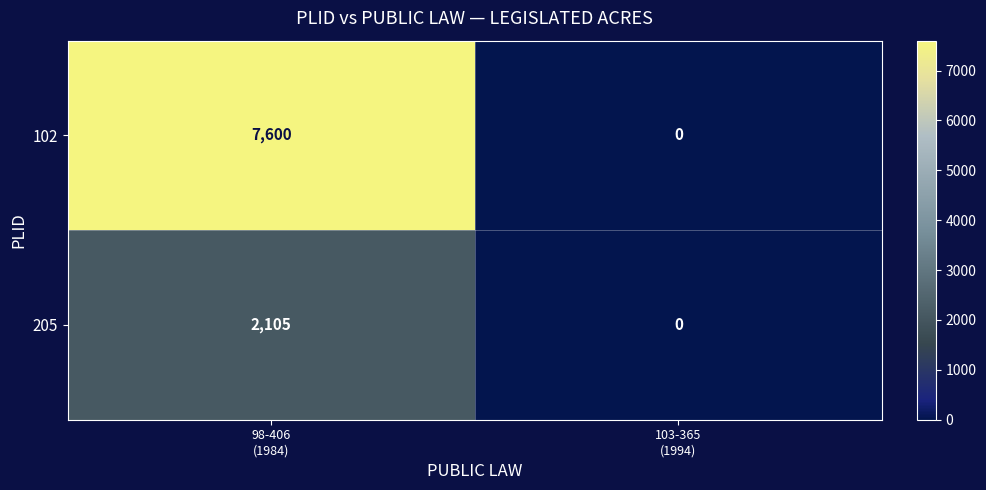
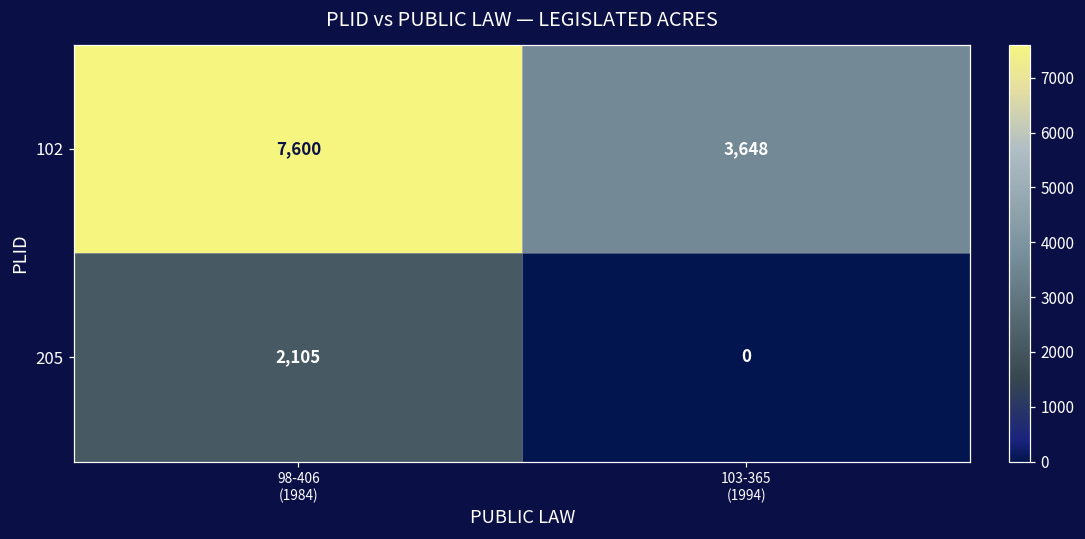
102, 103-365 (1994): 0 -> 3,648
